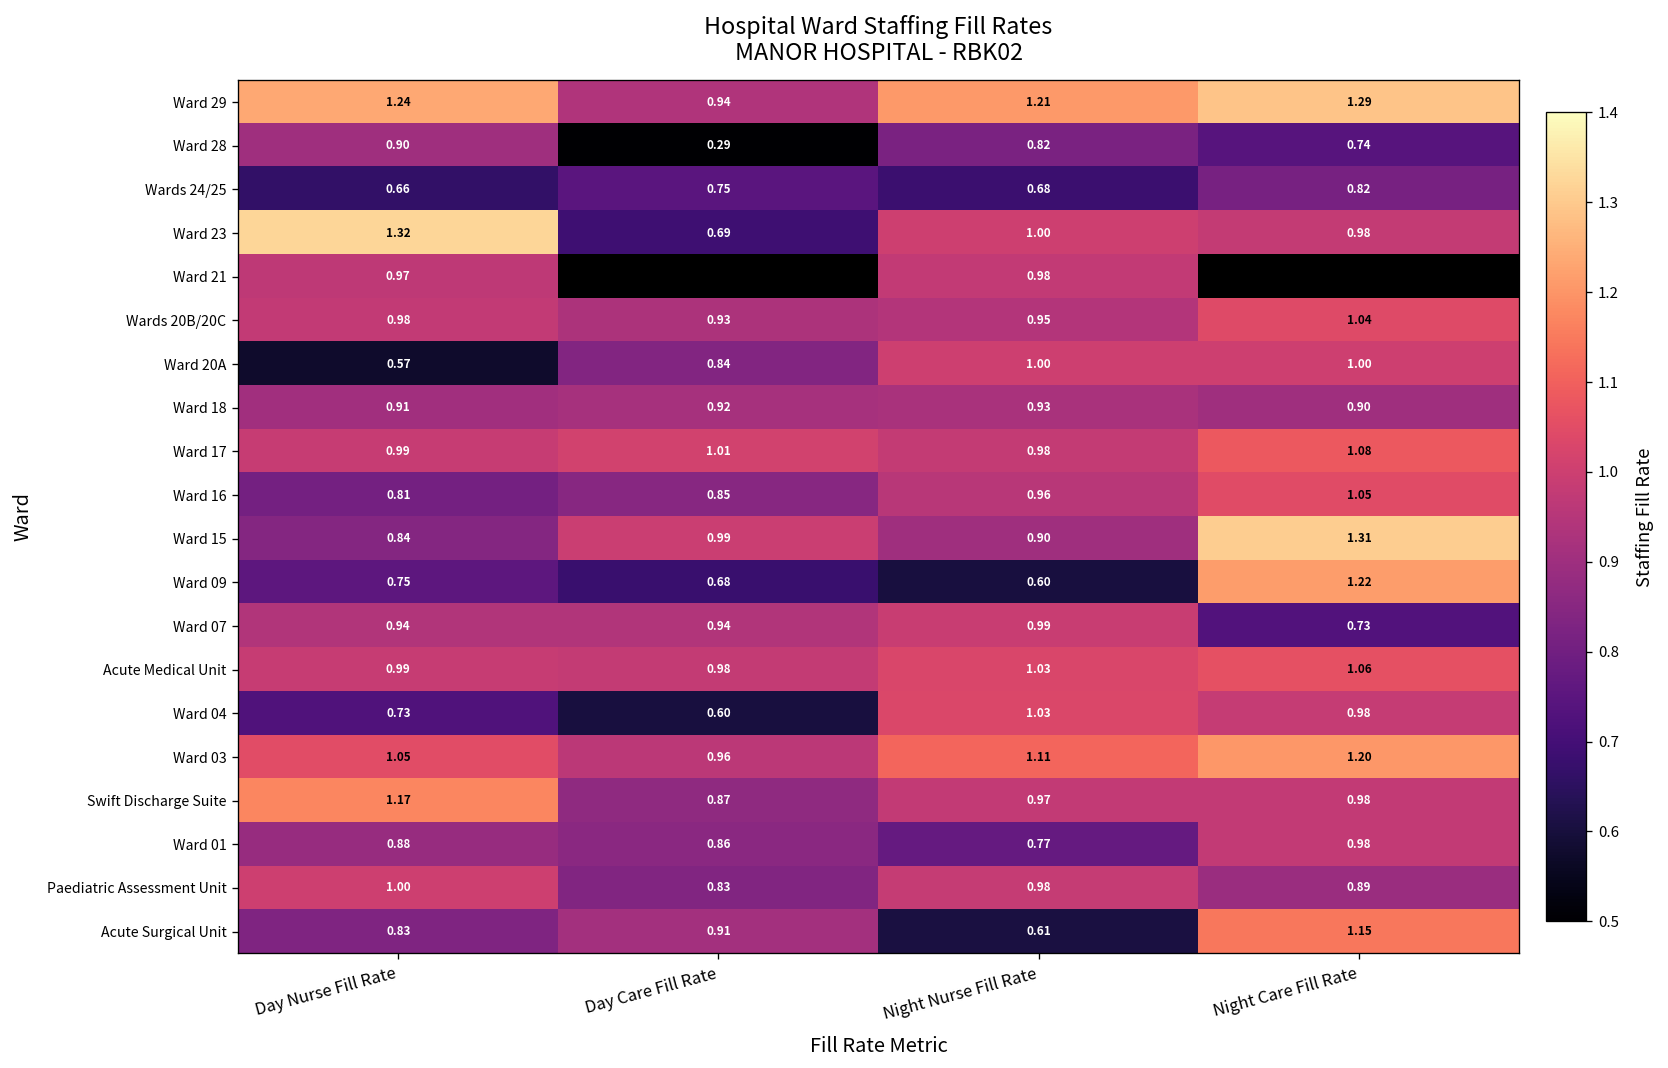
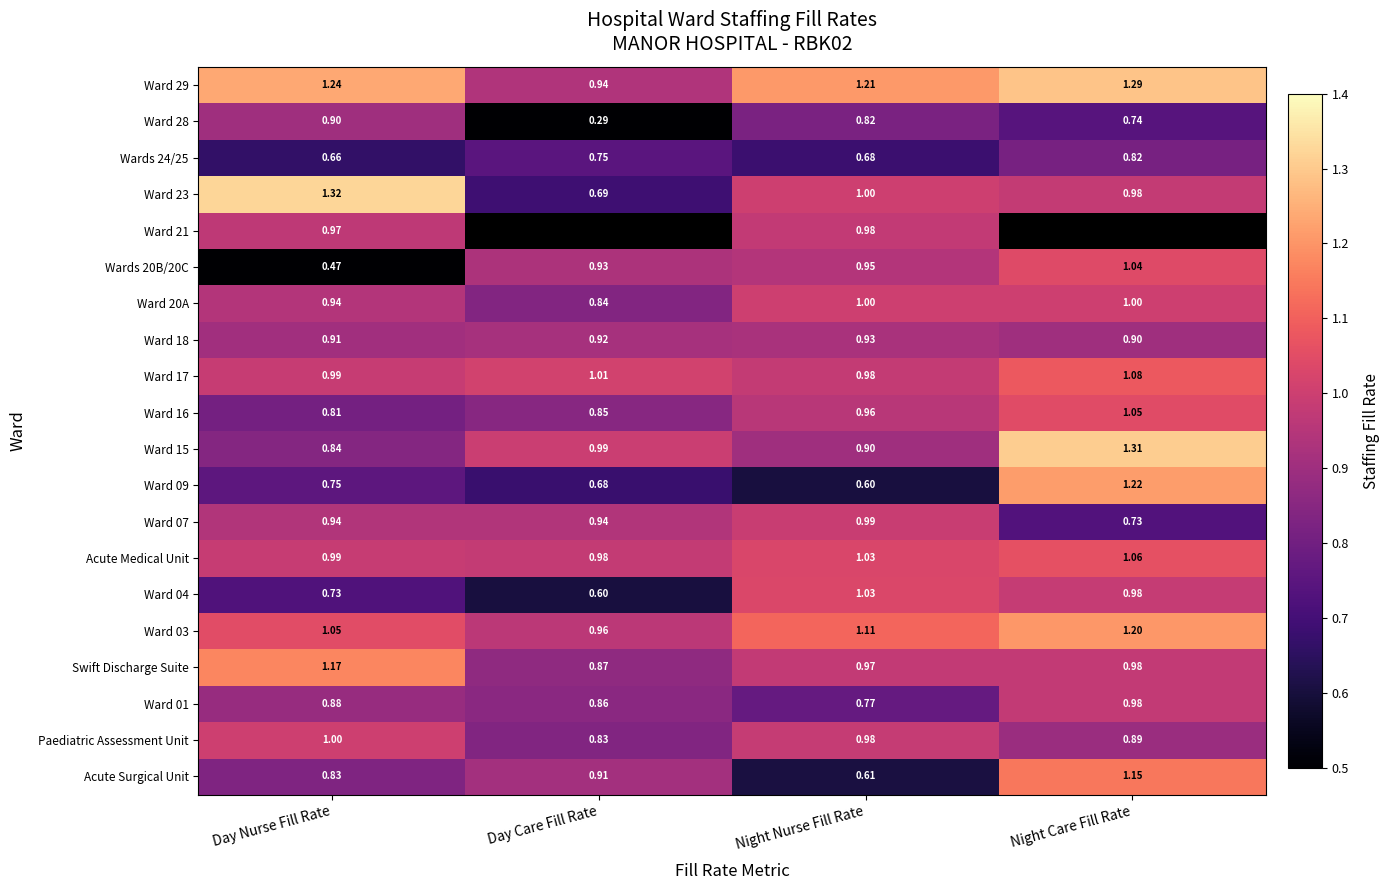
Wards 20B/20C, Day Nurse Fill Rate: 0.98 -> 0.47
Ward 20A, Day Nurse Fill Rate: 0.57 -> 0.94
